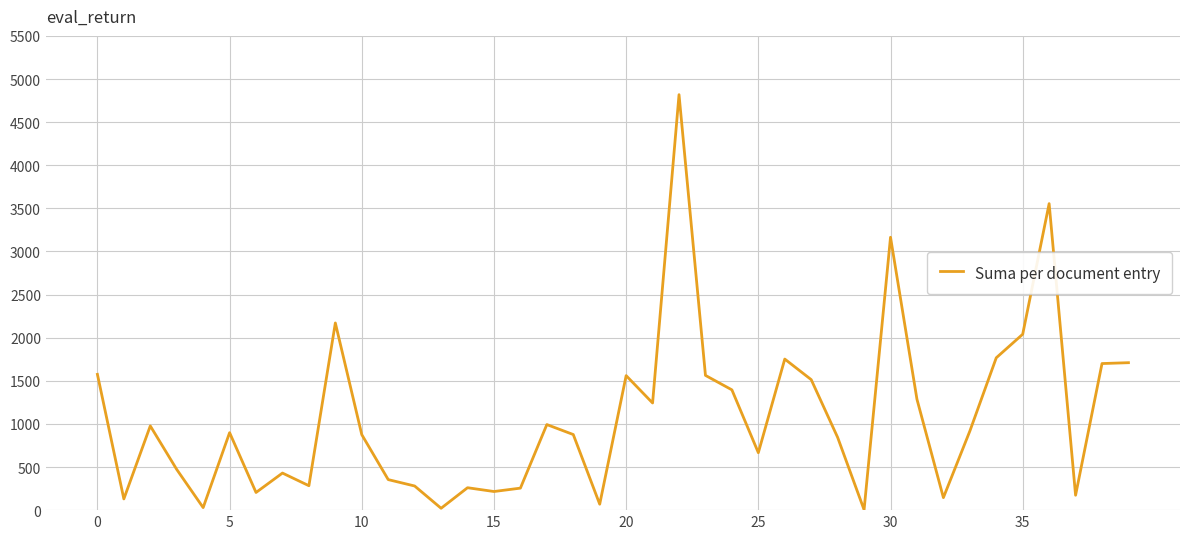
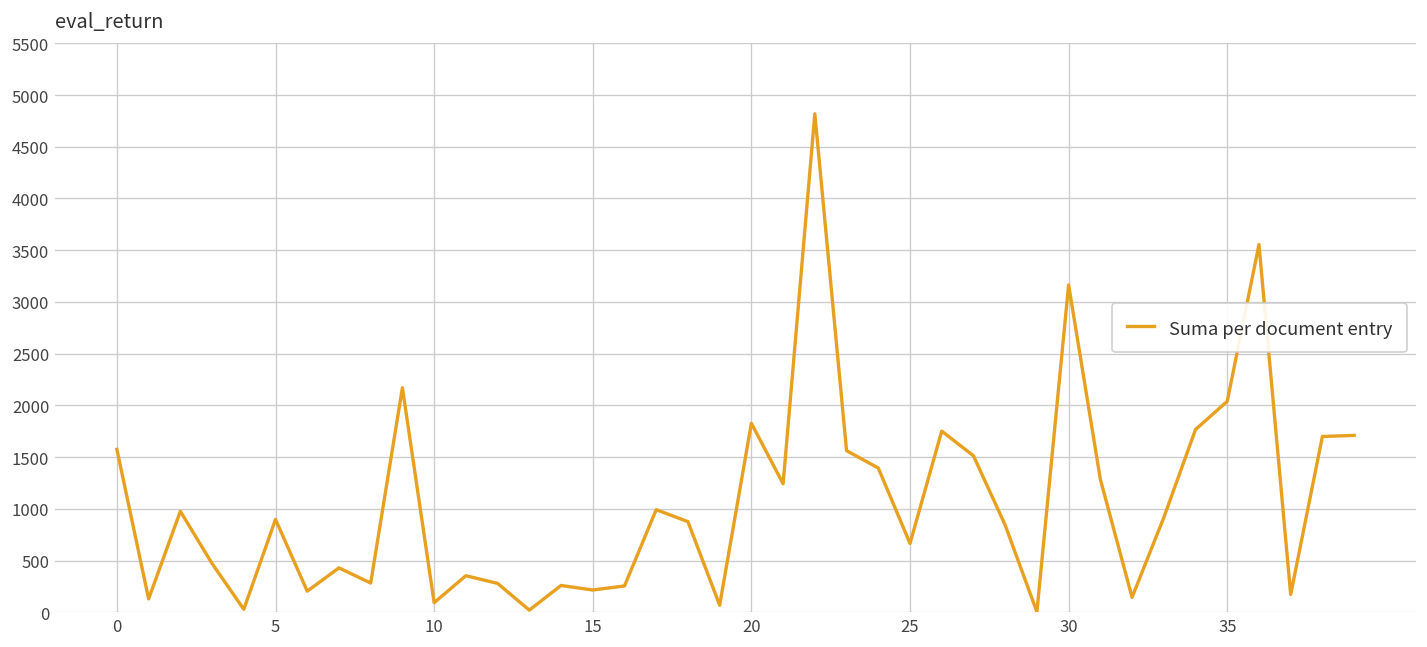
10: 900 -> 100
20: 1600 -> 1800
